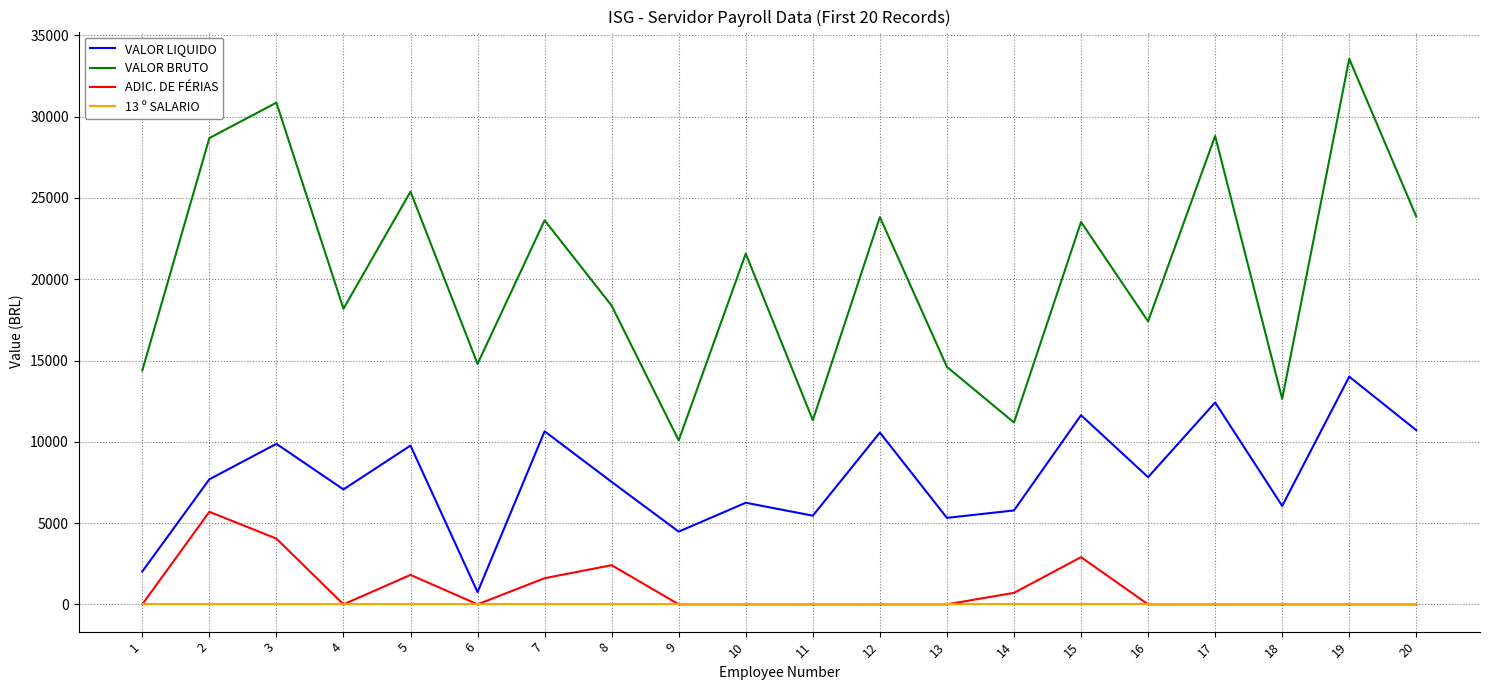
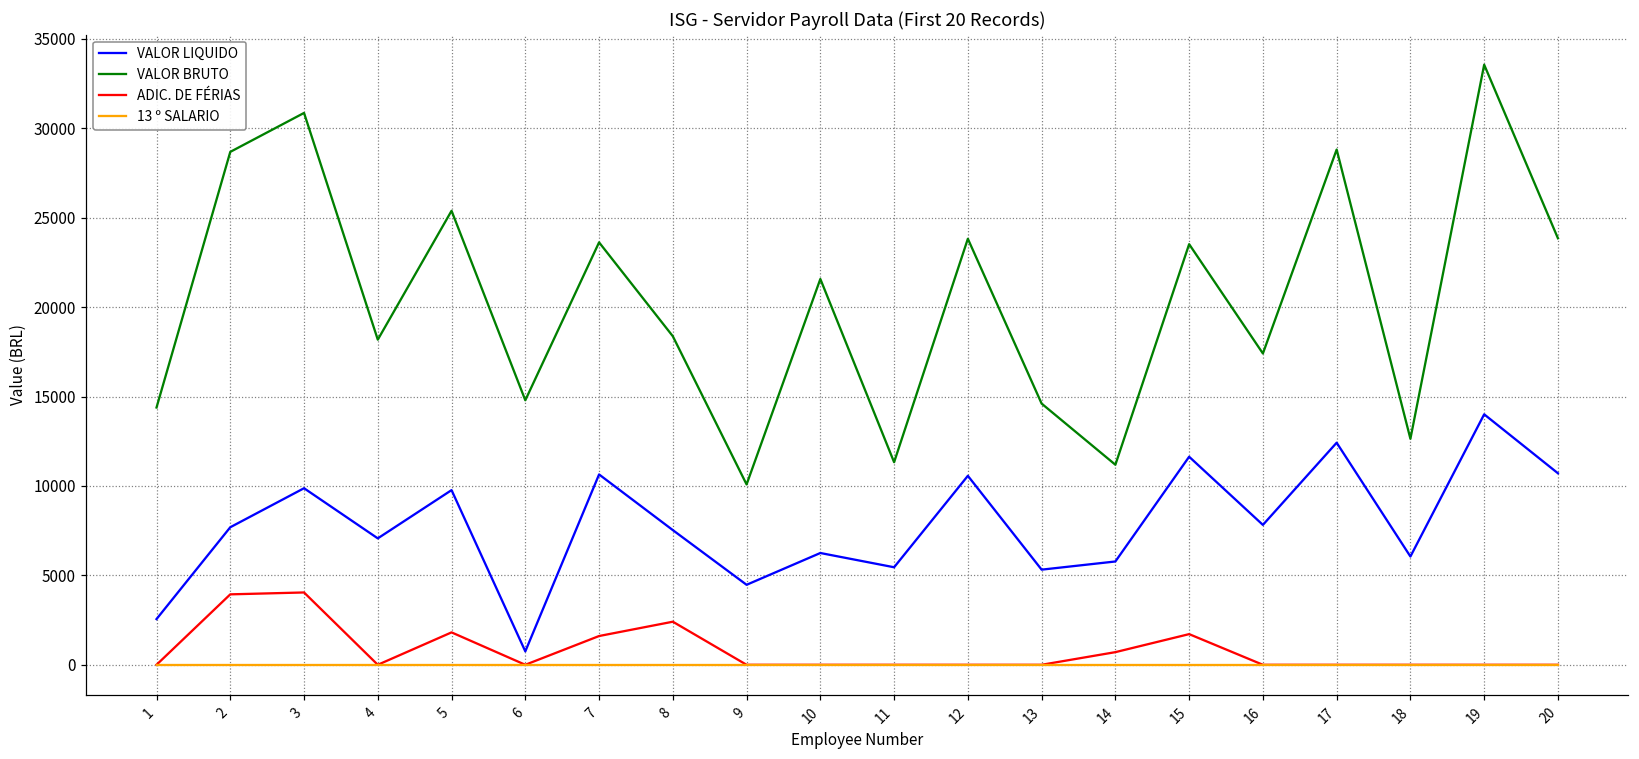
VALOR LIQUIDO, 1: 2000 -> 2600
ADIC. DE FÉRIAS, 2: 5700 -> 3900
ADIC. DE FÉRIAS, 15: 2900 -> 1700
